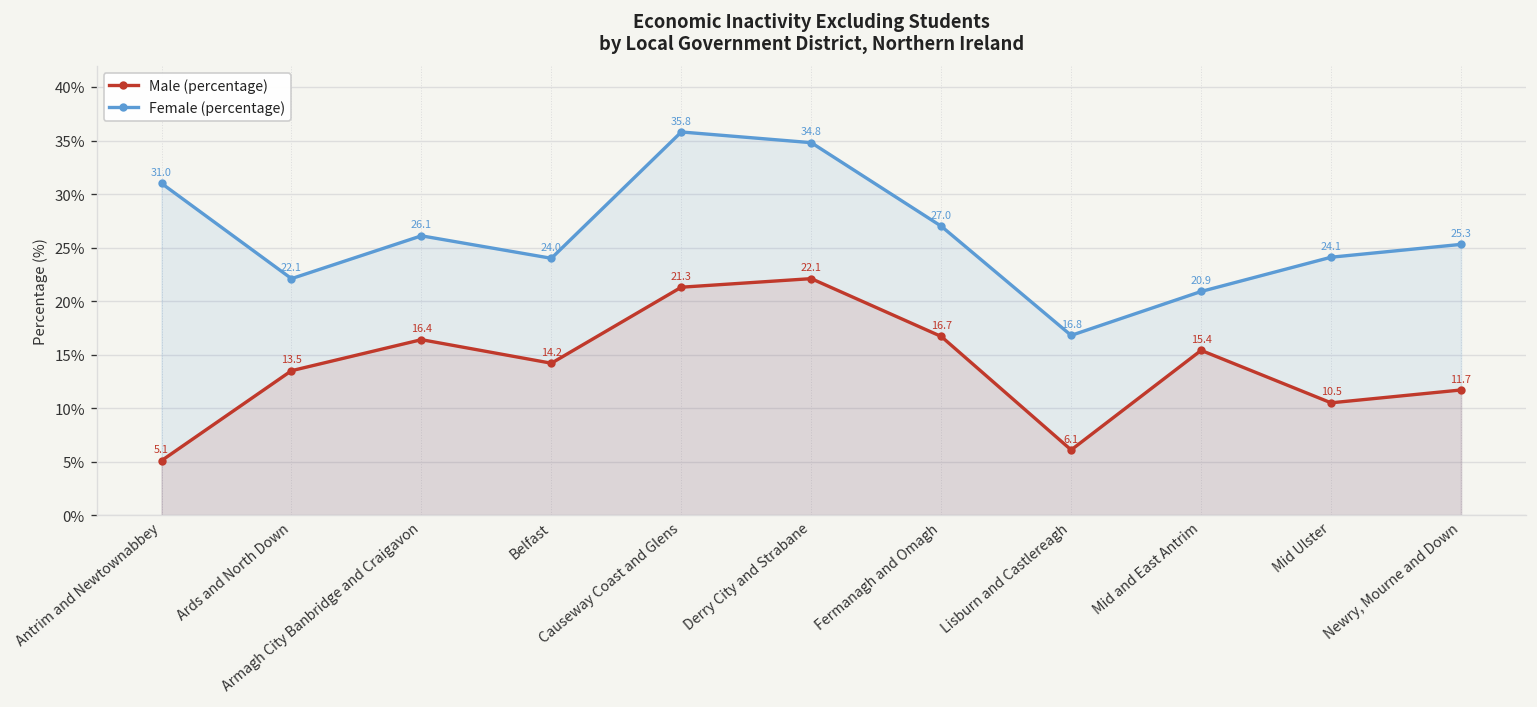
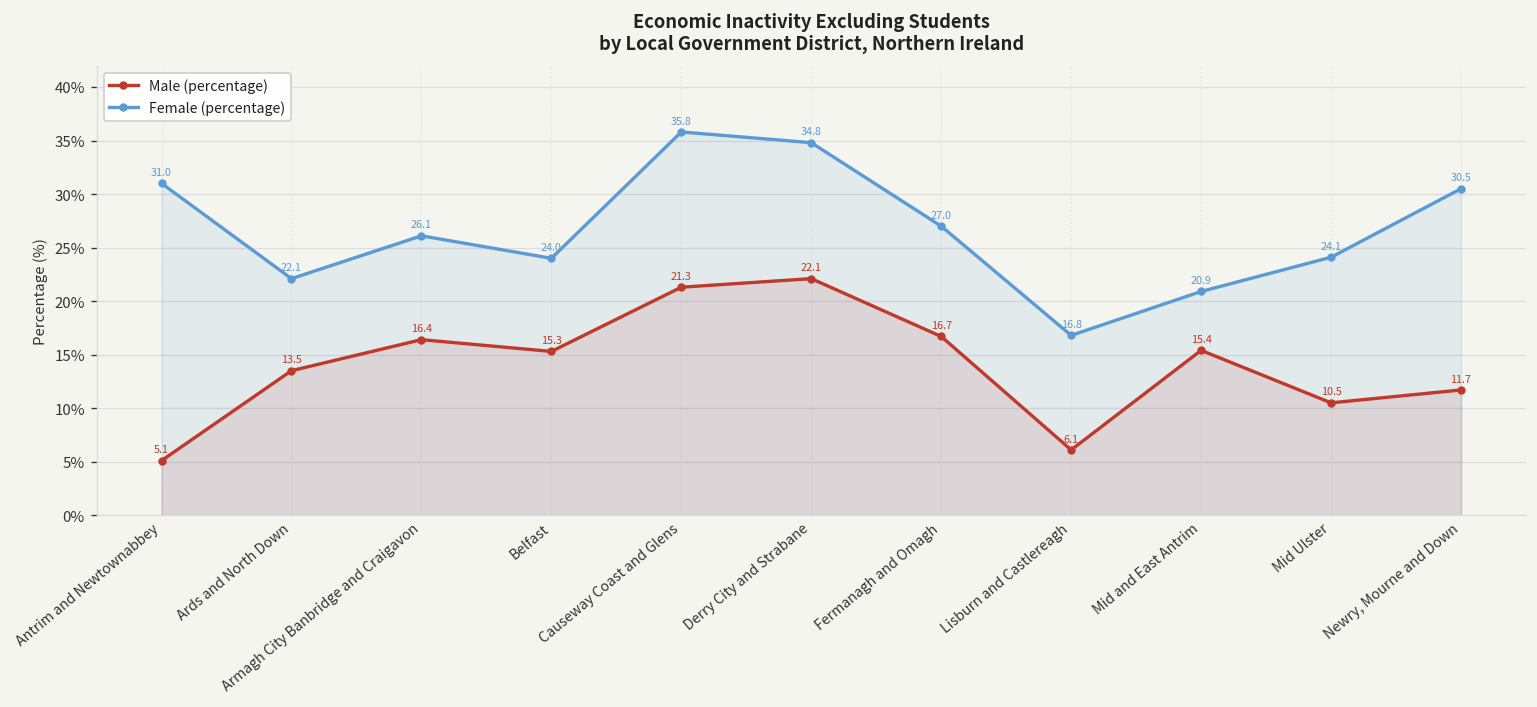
Male (percentage), Belfast: 14.2 -> 15.3
Female (percentage), Newry, Mourne and Down: 25.3 -> 30.5
